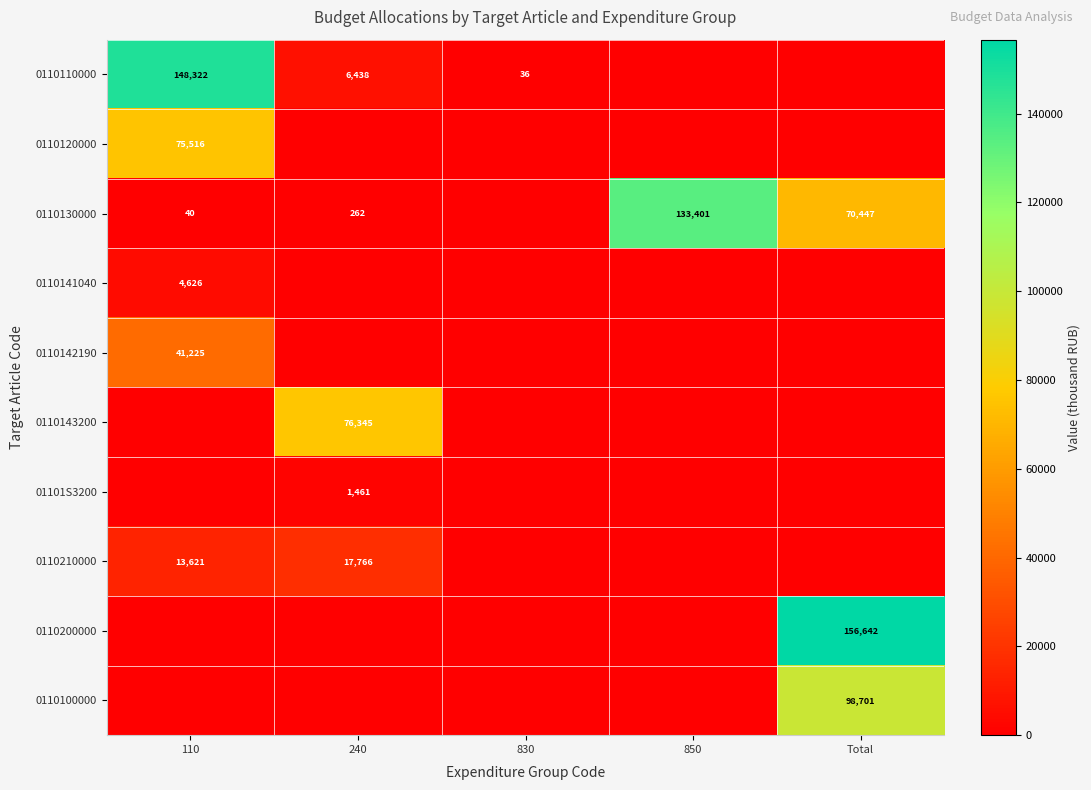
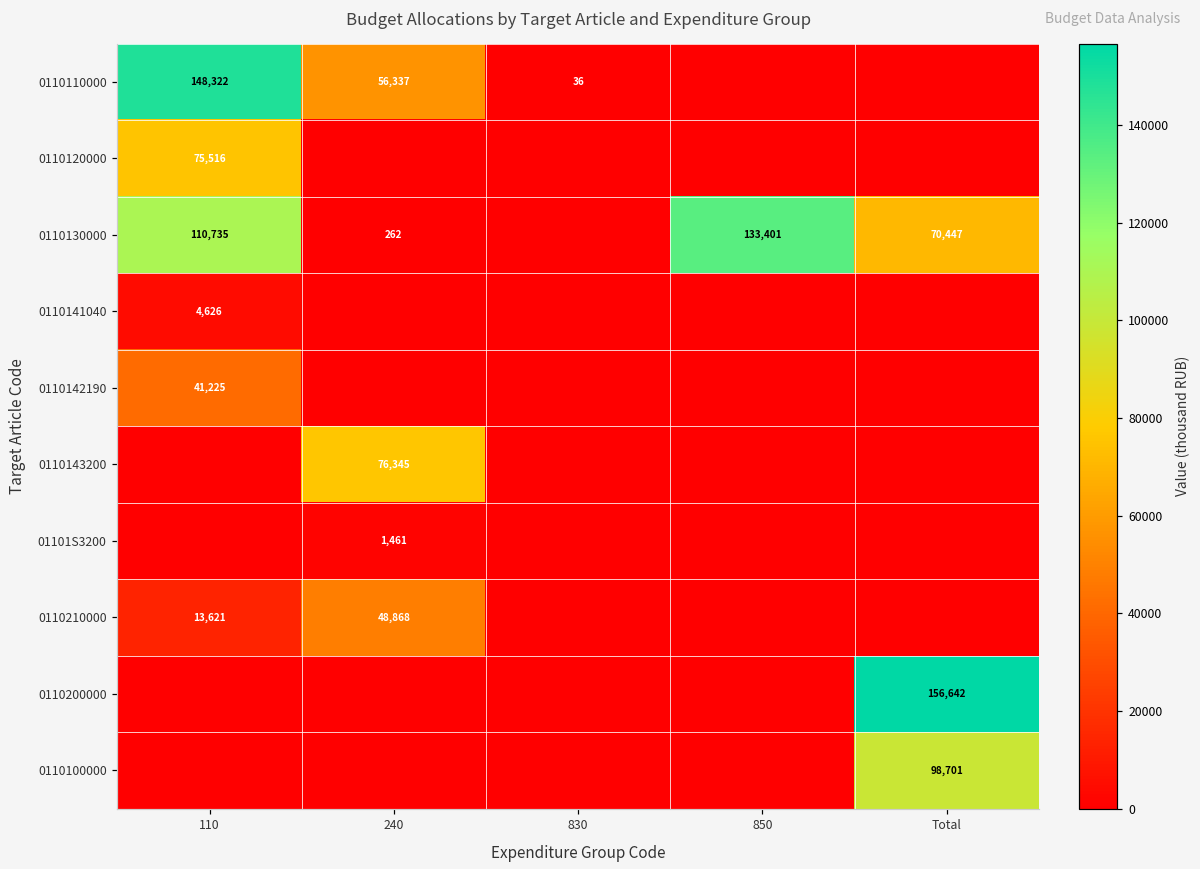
0110110000, 240: 6,438 -> 56,337
0110130000, 110: 40 -> 110,735
0110210000, 240: 17,766 -> 48,868
